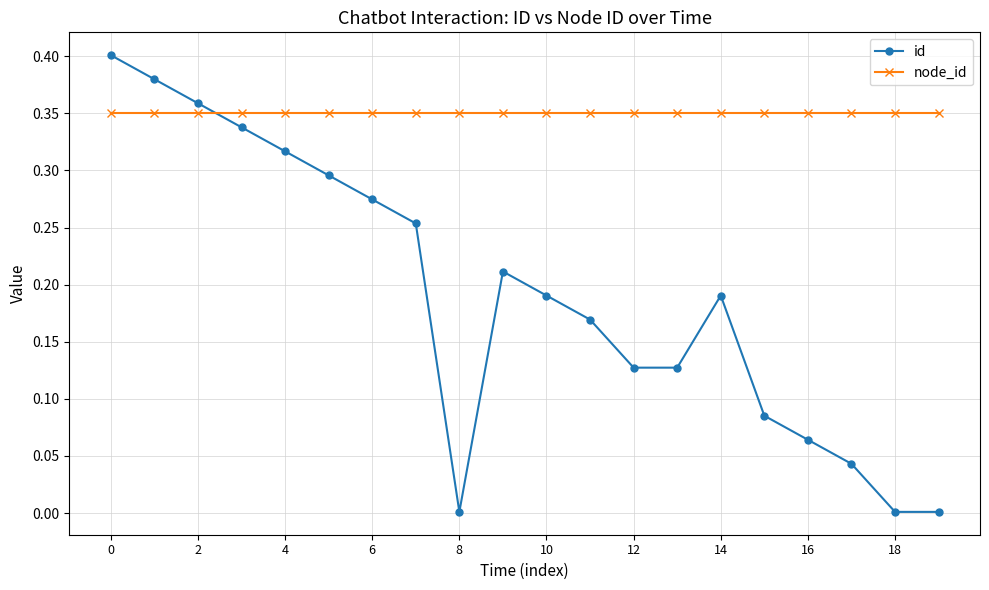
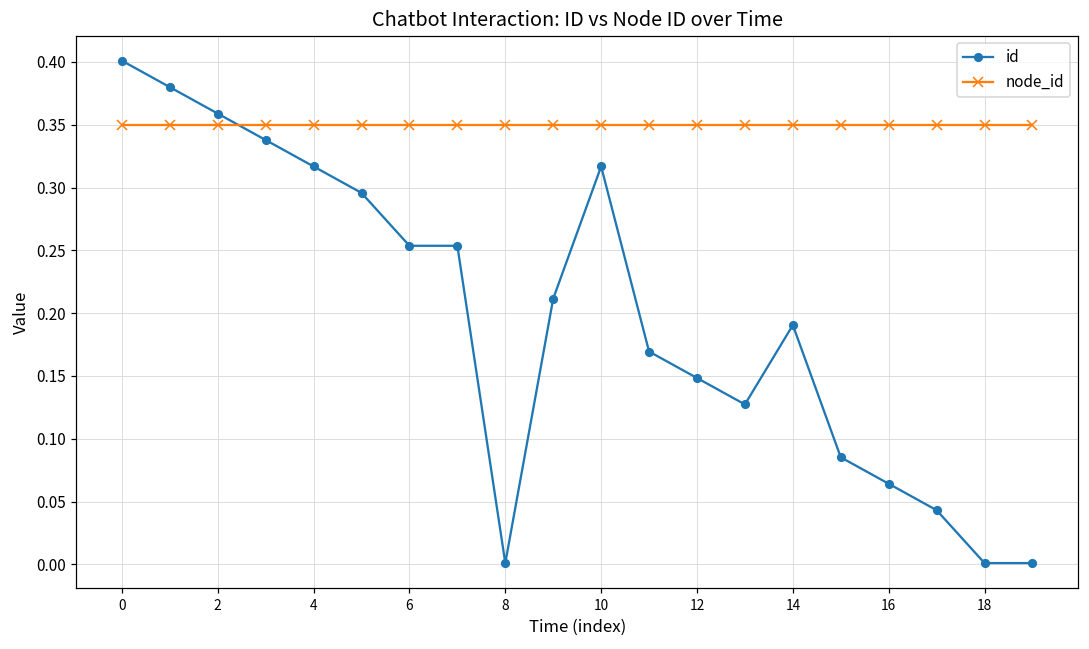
id, 6: 0.275 -> 0.254
id, 10: 0.190 -> 0.317
id, 12: 0.127 -> 0.148
